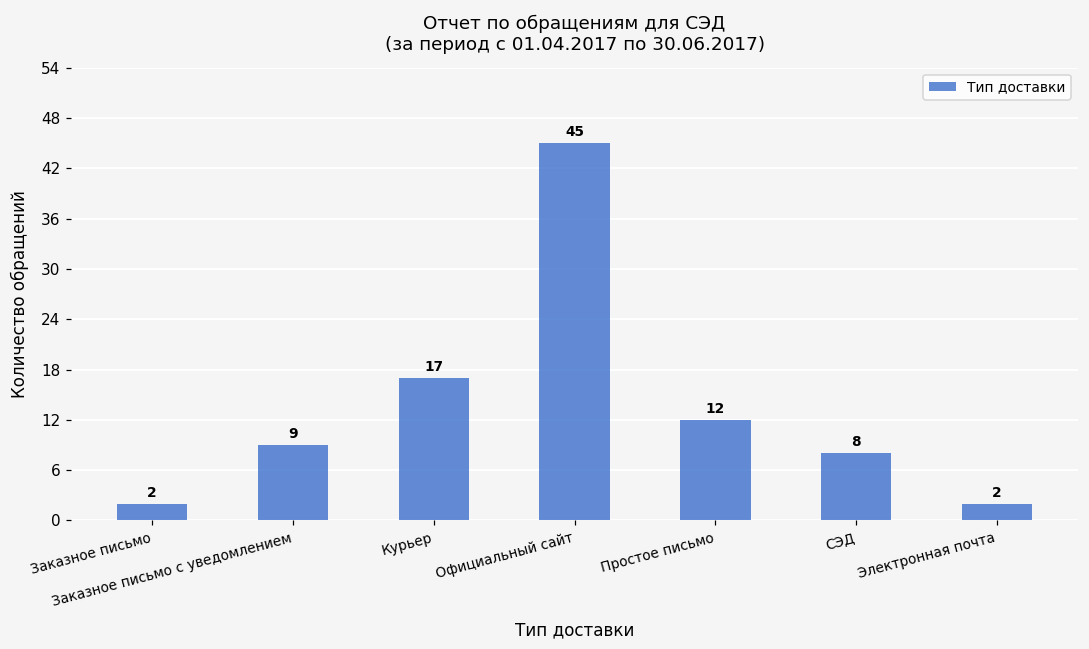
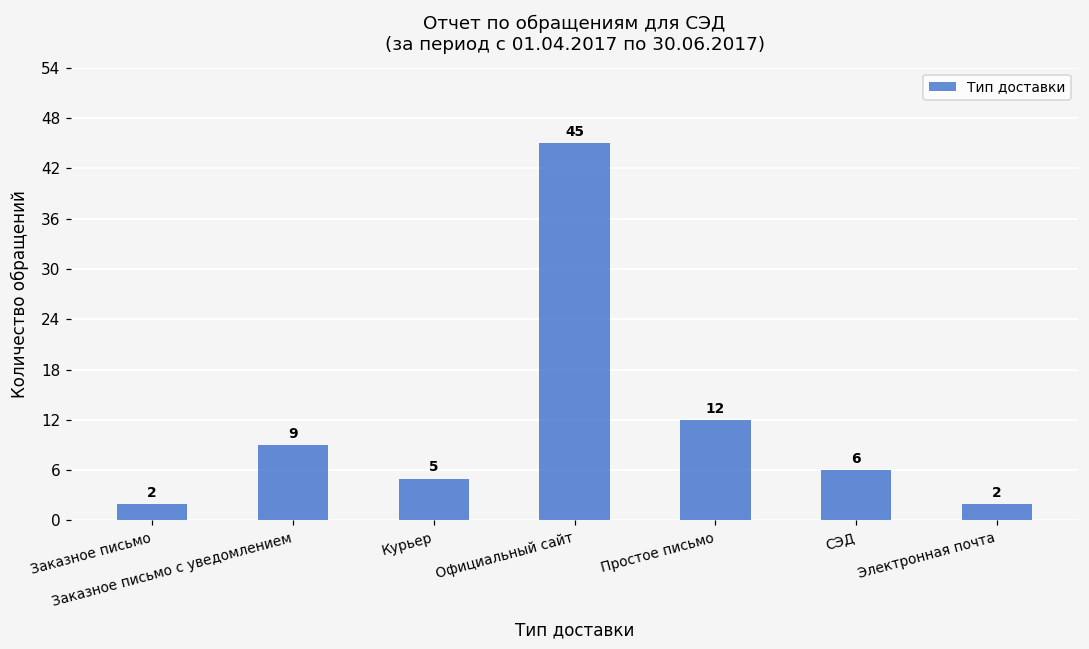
Курьер: 17 -> 5
СЭД: 8 -> 6
